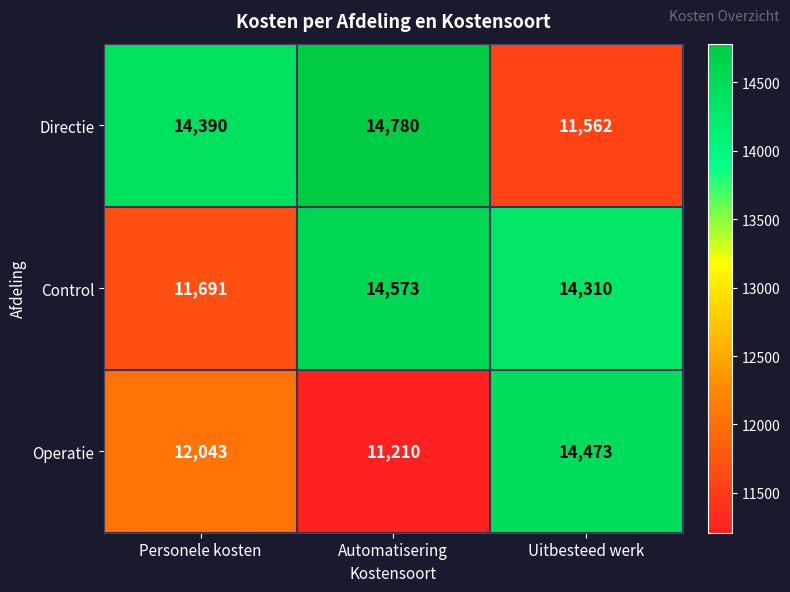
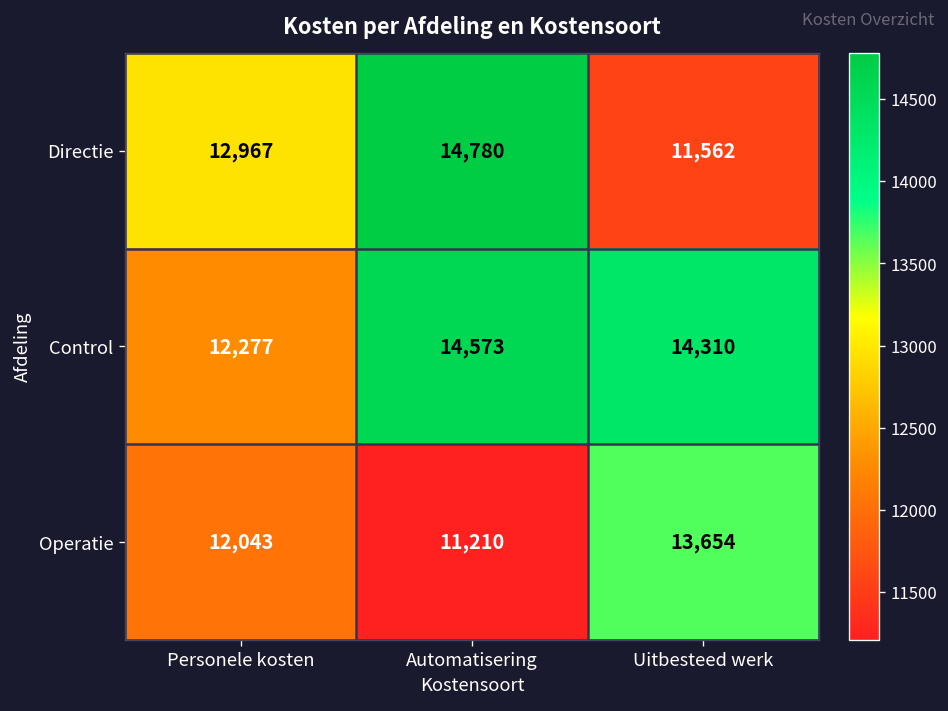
Directie, Personele kosten: 14,390 -> 12,967
Control, Personele kosten: 11,691 -> 12,277
Operatie, Uitbesteed werk: 14,473 -> 13,654
